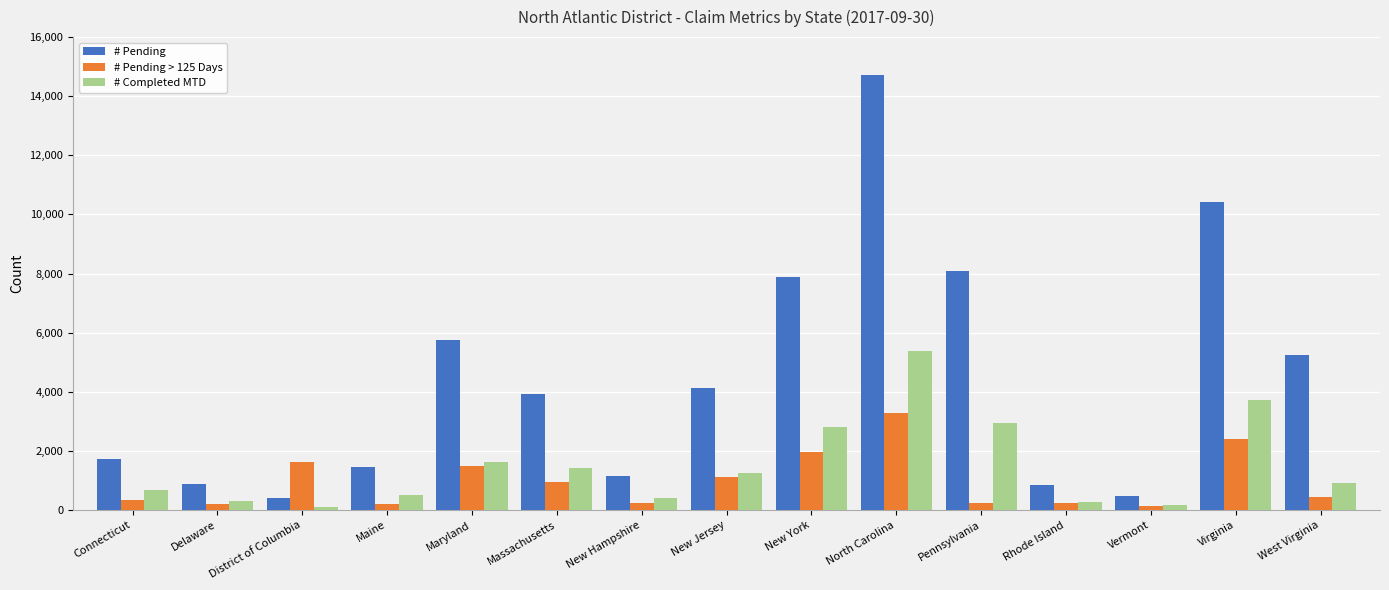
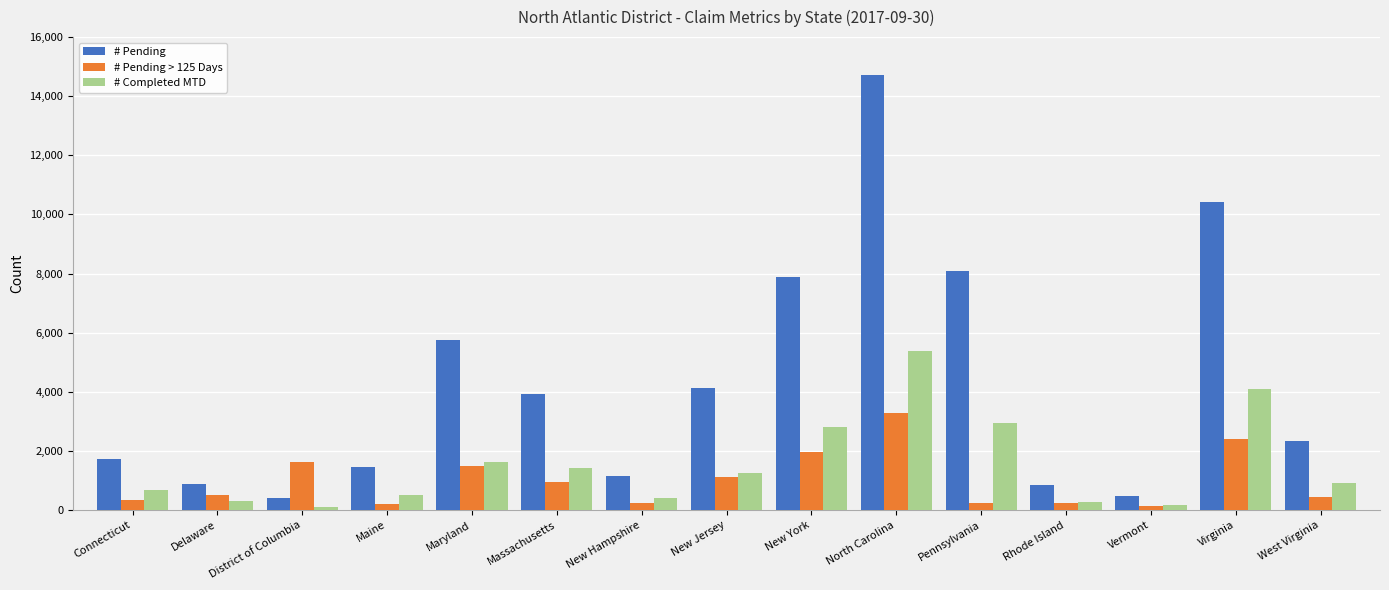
# Pending > 125 Days, Delaware: 200 -> 500
# Completed MTD, Virginia: 3,700 -> 4,100
# Pending, West Virginia: 5,200 -> 2,300
